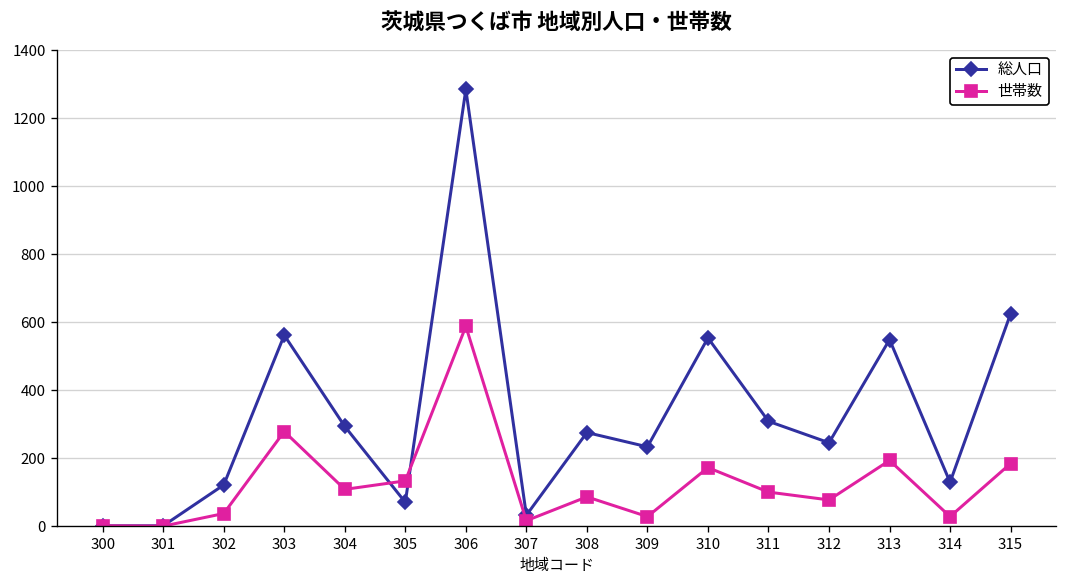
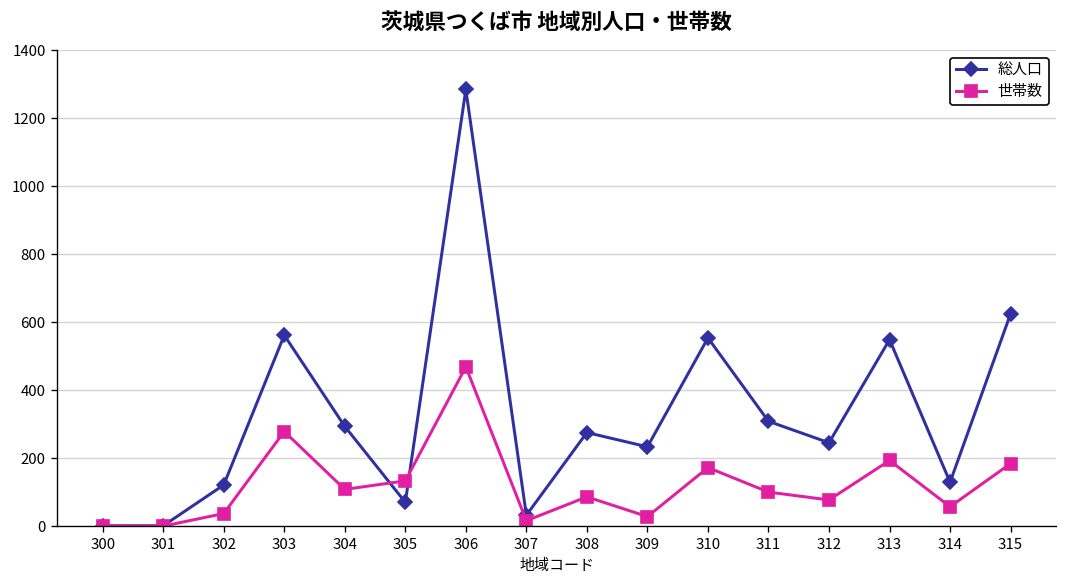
世帯数, 306: 590 -> 470
世帯数, 314: 30 -> 60
